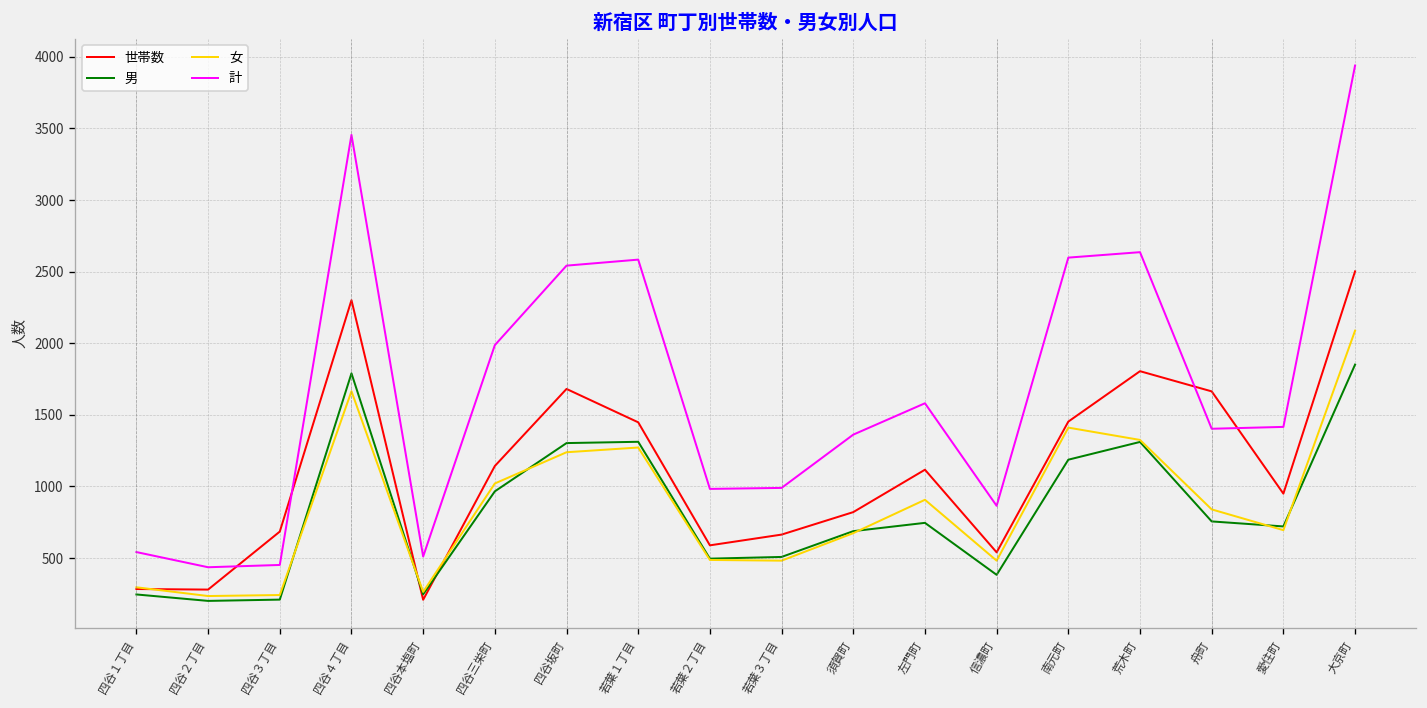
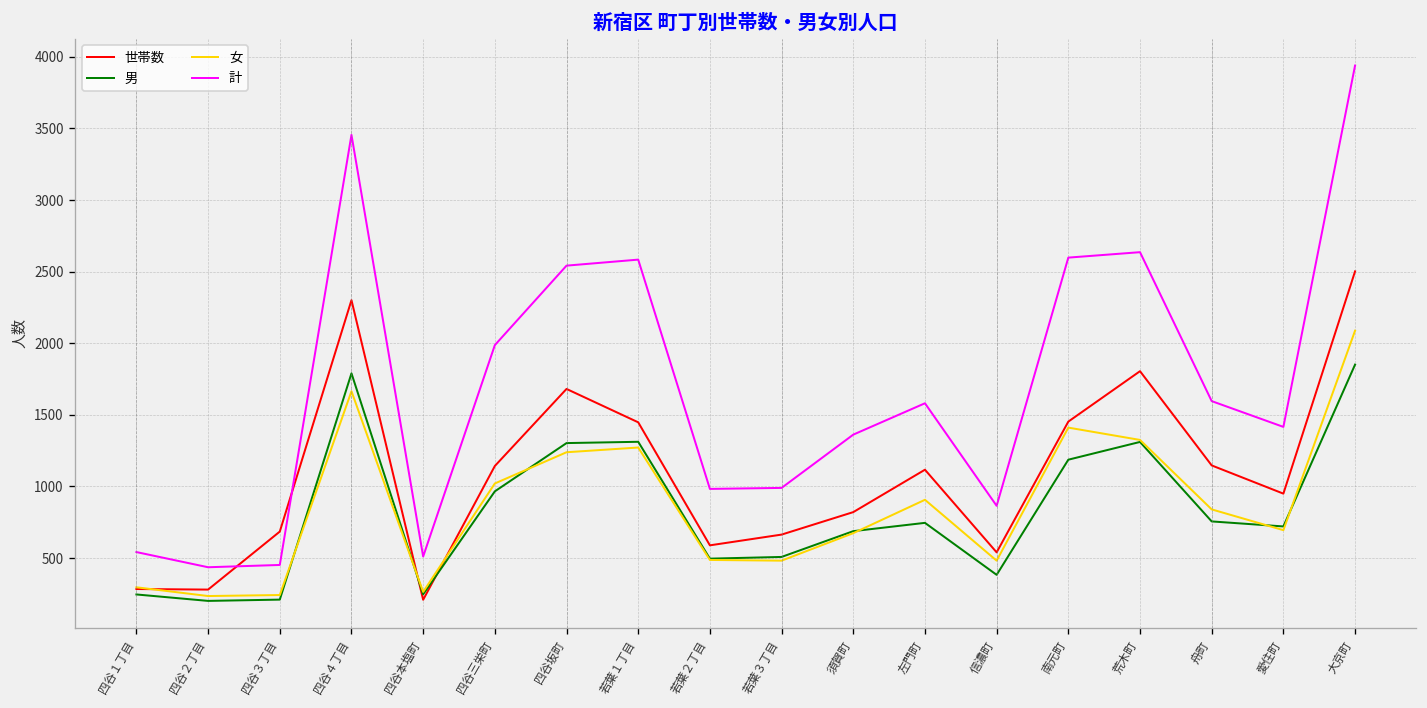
世帯数, 舟町: 1660 -> 1150
計, 舟町: 1400 -> 1600
